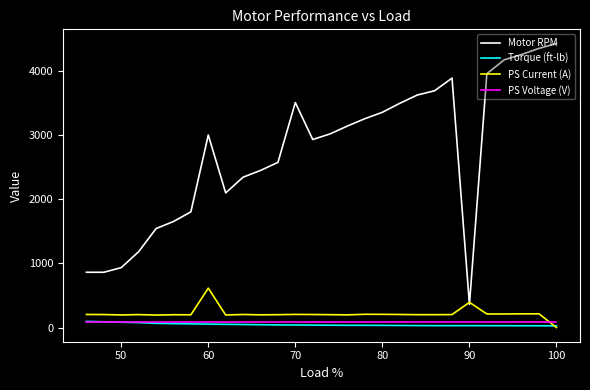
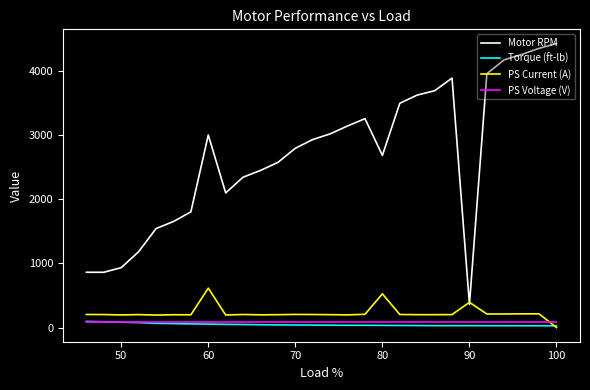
Motor RPM, 70: 3500 -> 2800
Motor RPM, 80: 3400 -> 2700
PS Current (A), 80: 200 -> 500
